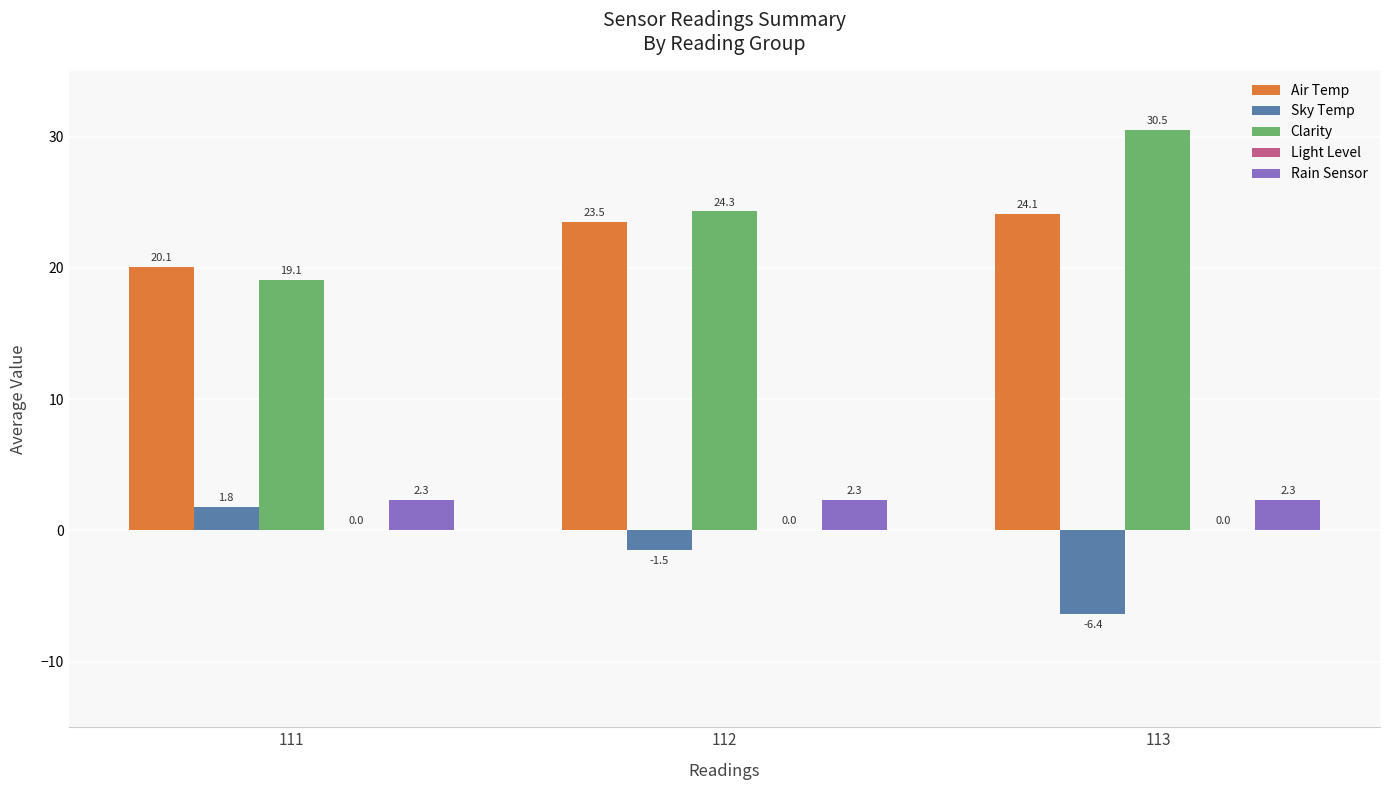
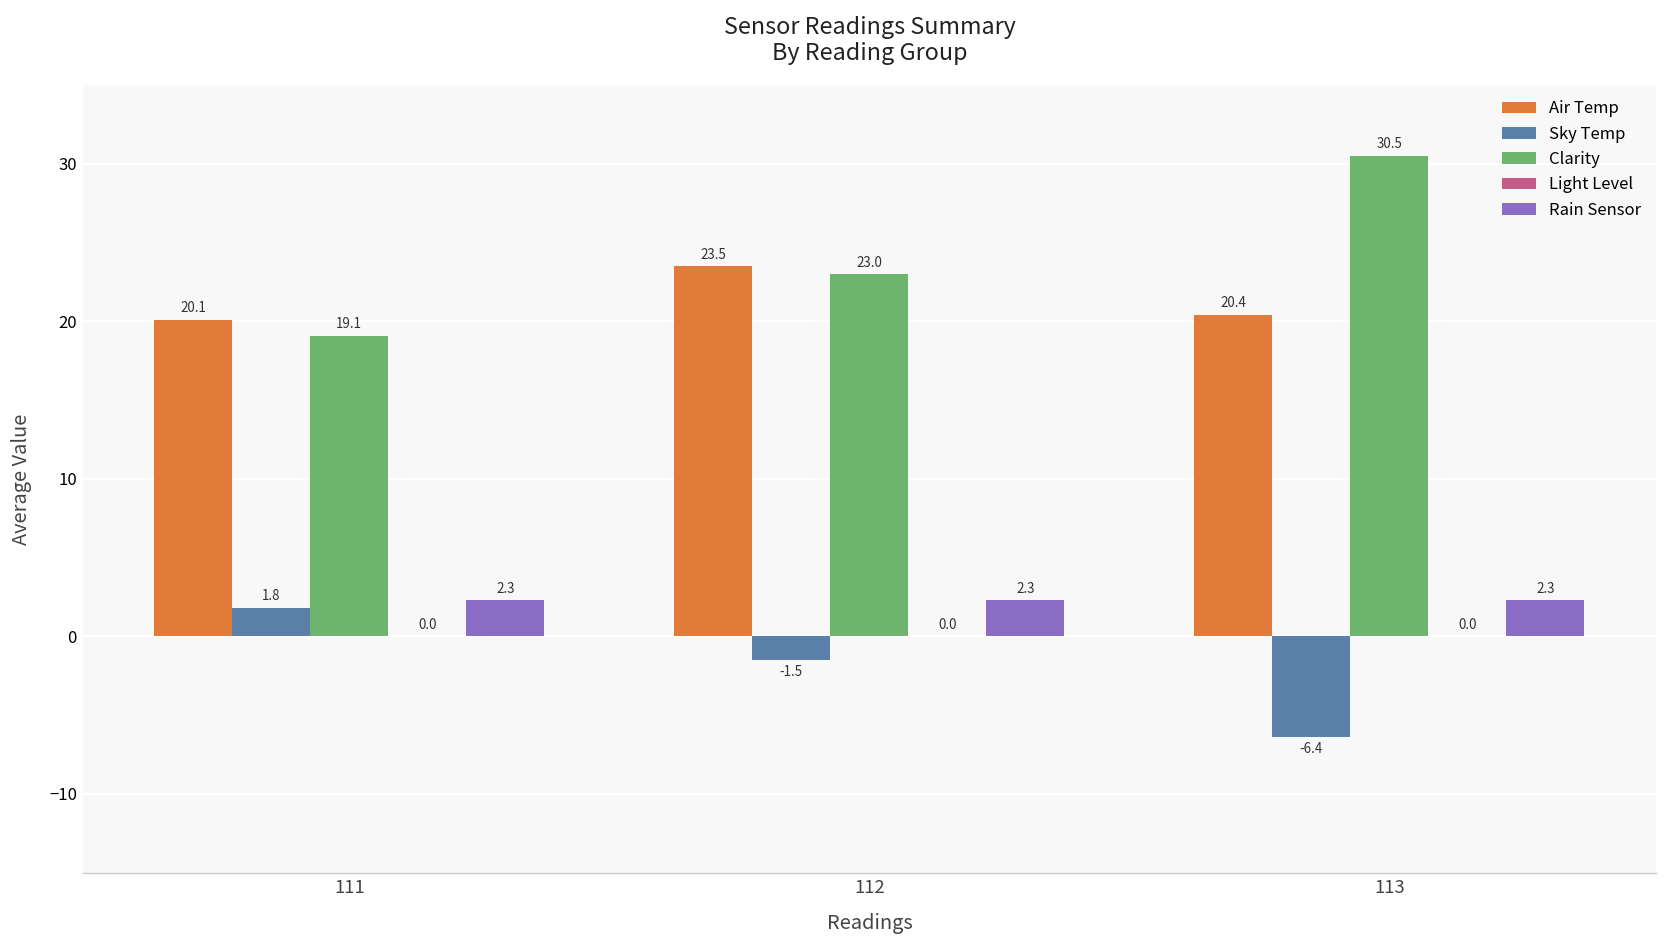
Clarity, 112: 24.3 -> 23.0
Air Temp, 113: 24.1 -> 20.4
